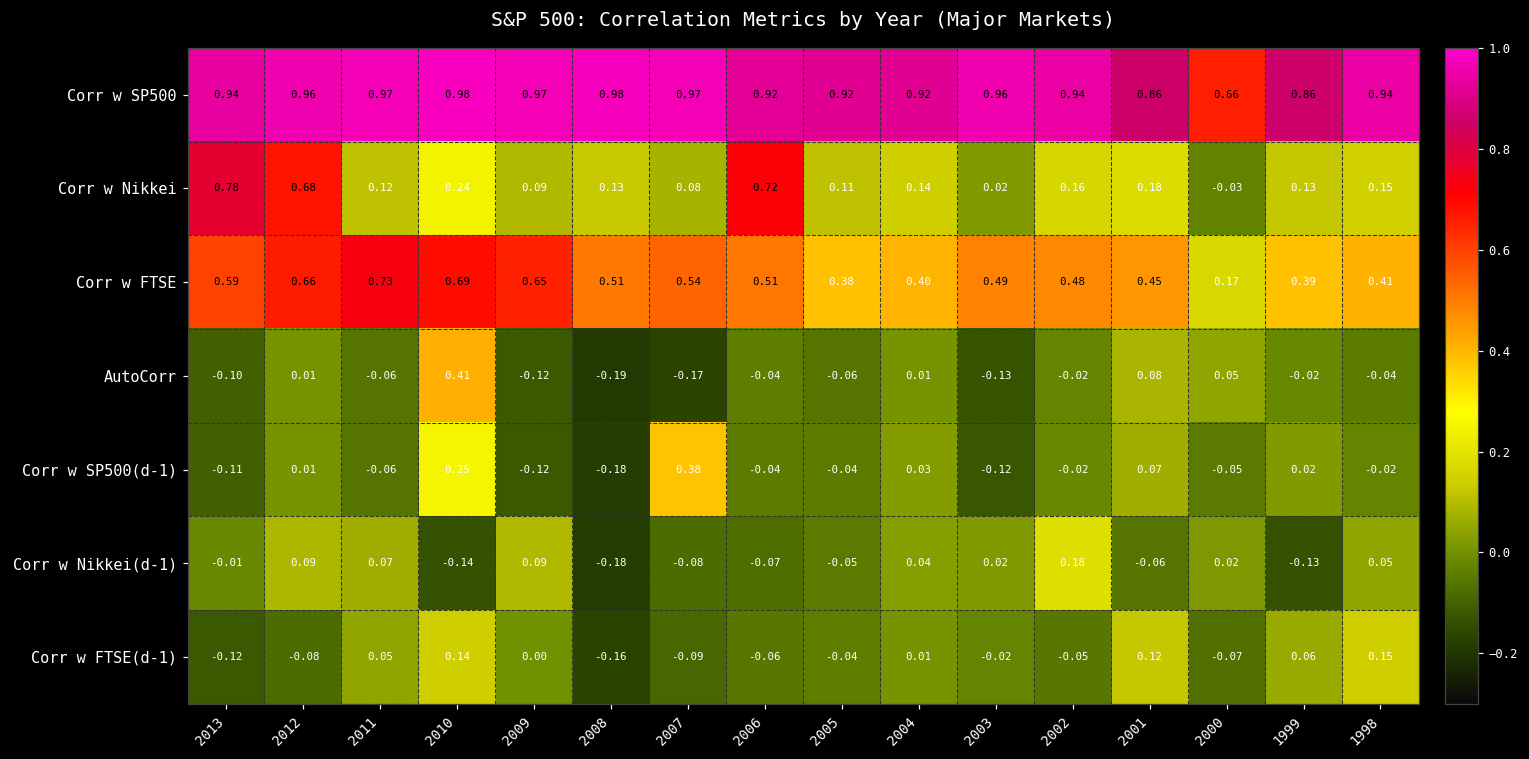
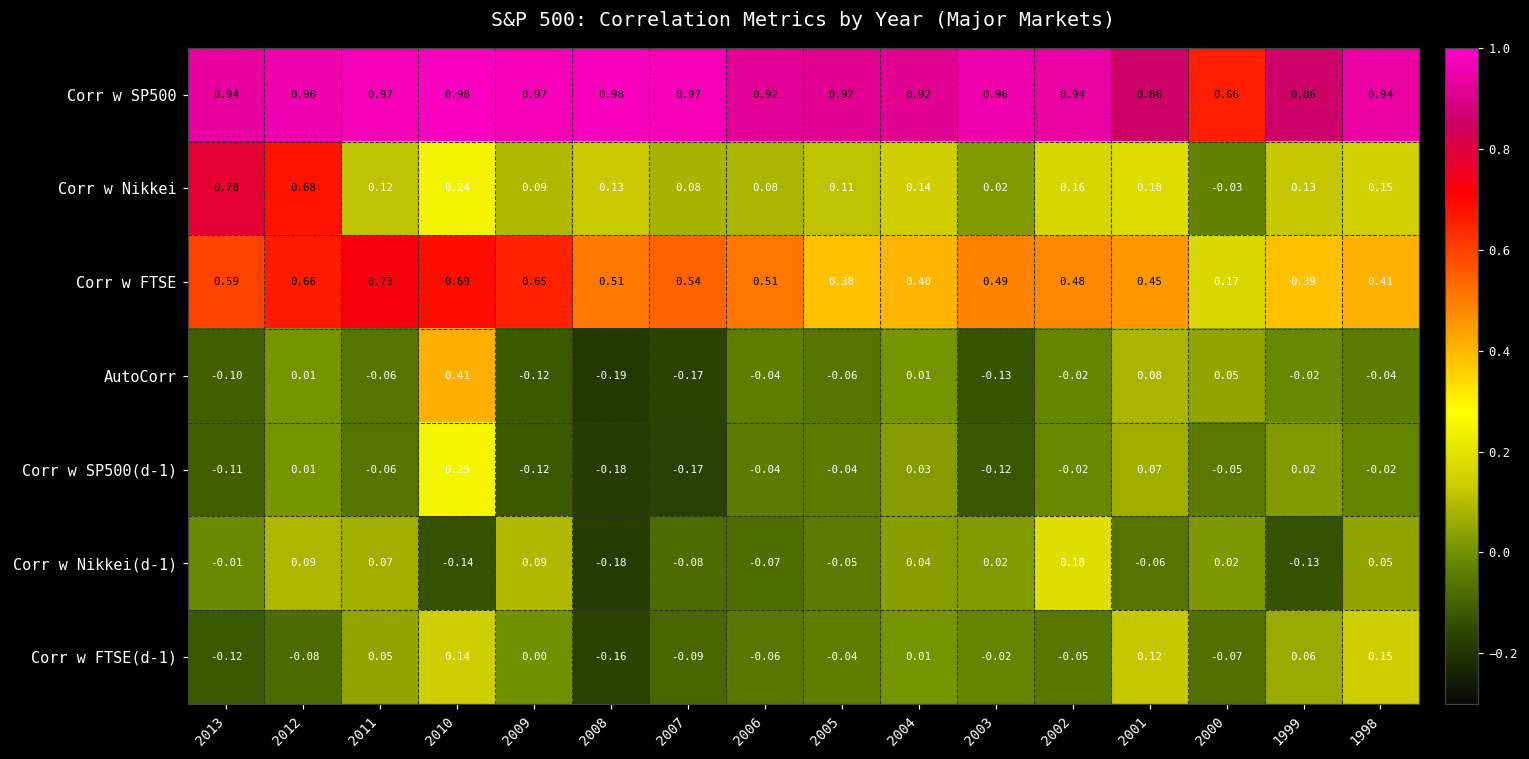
Corr w Nikkei, 2006: 0.72 -> 0.08
Corr w SP500(d-1), 2007: 0.38 -> -0.17
